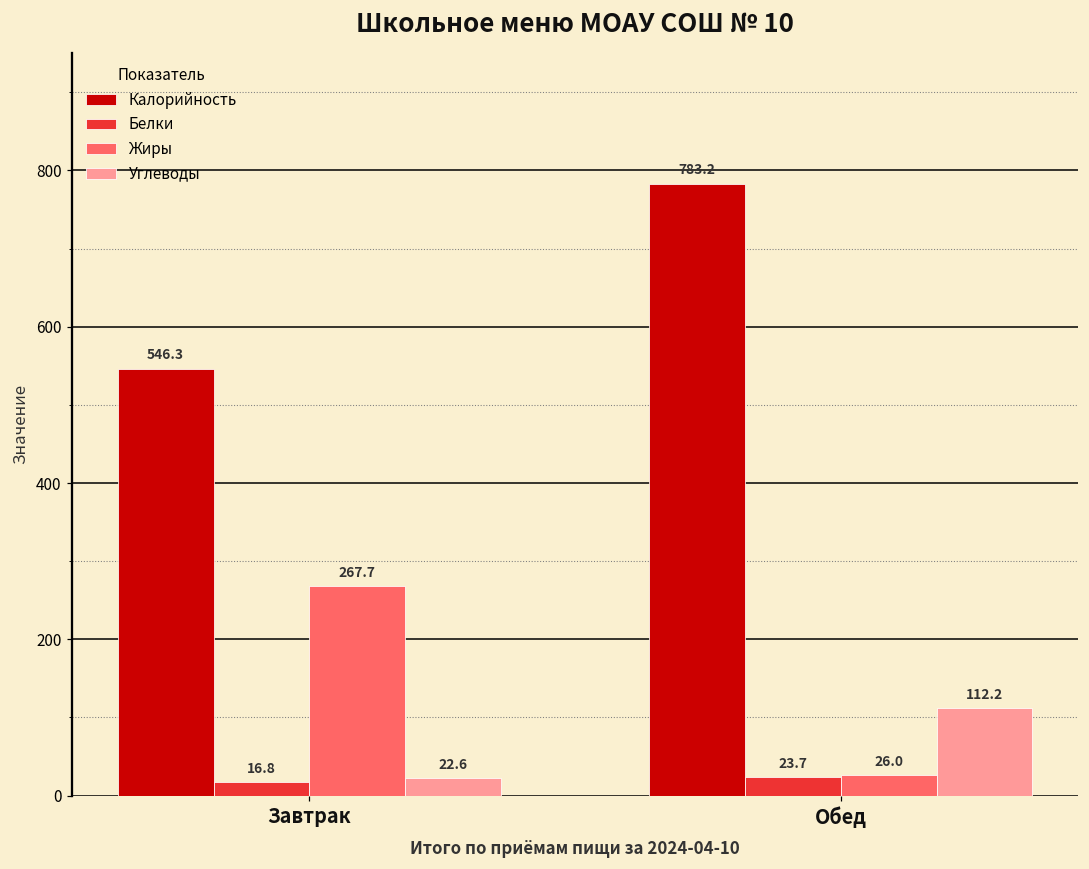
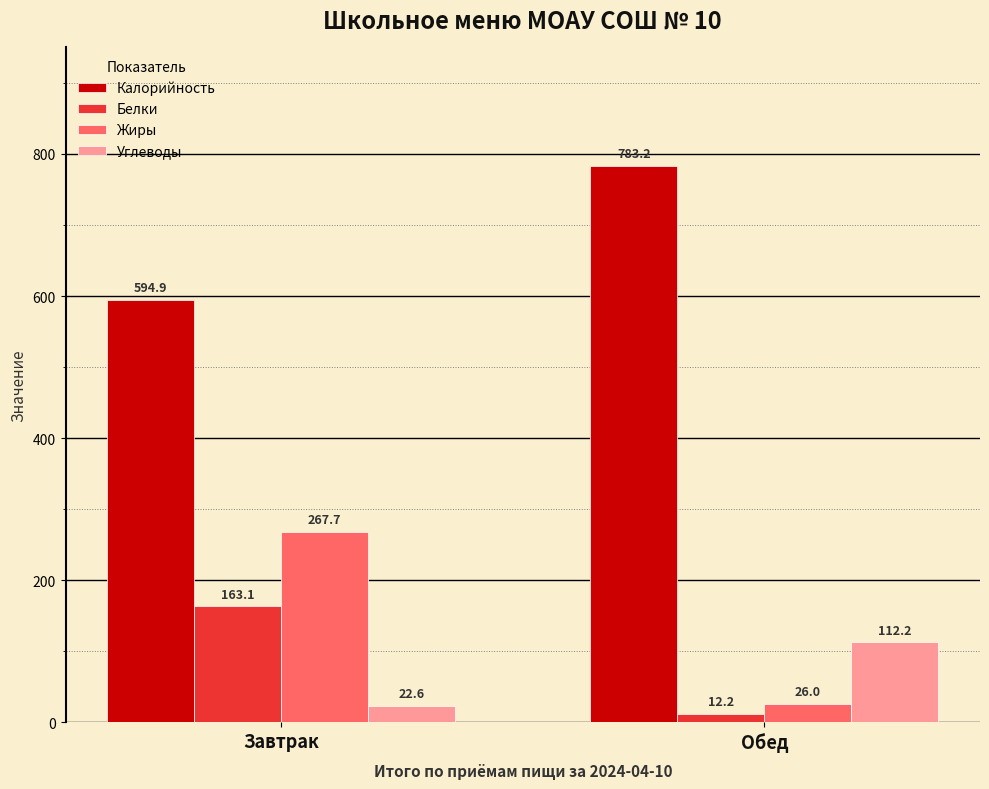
Калорийность, Завтрак: 546.3 -> 594.9
Белки, Завтрак: 16.8 -> 163.1
Белки, Обед: 23.7 -> 12.2
